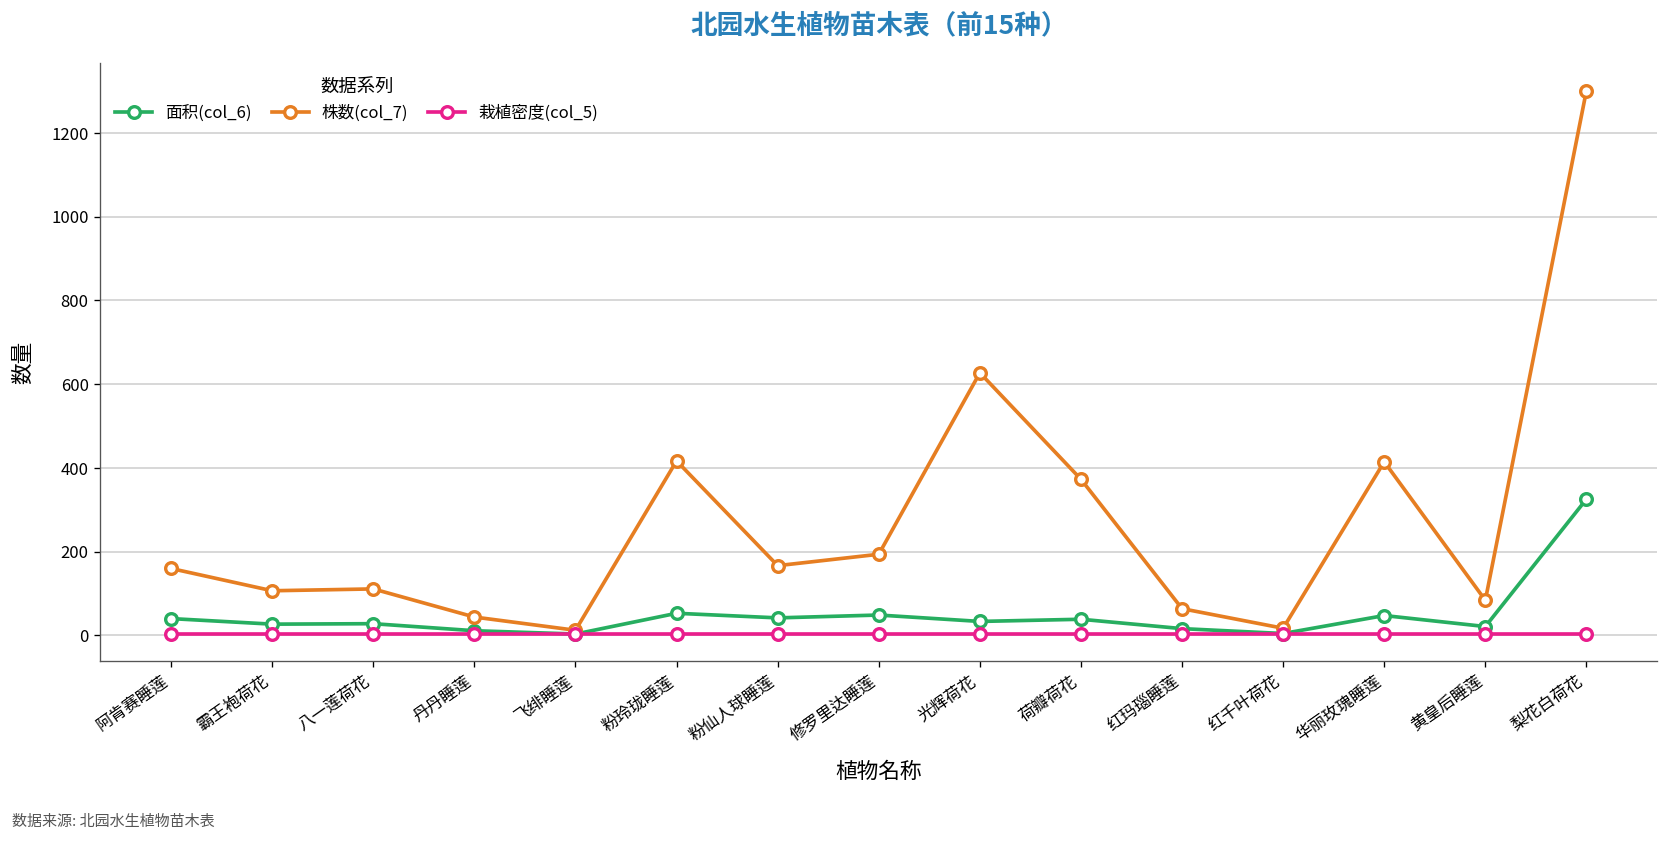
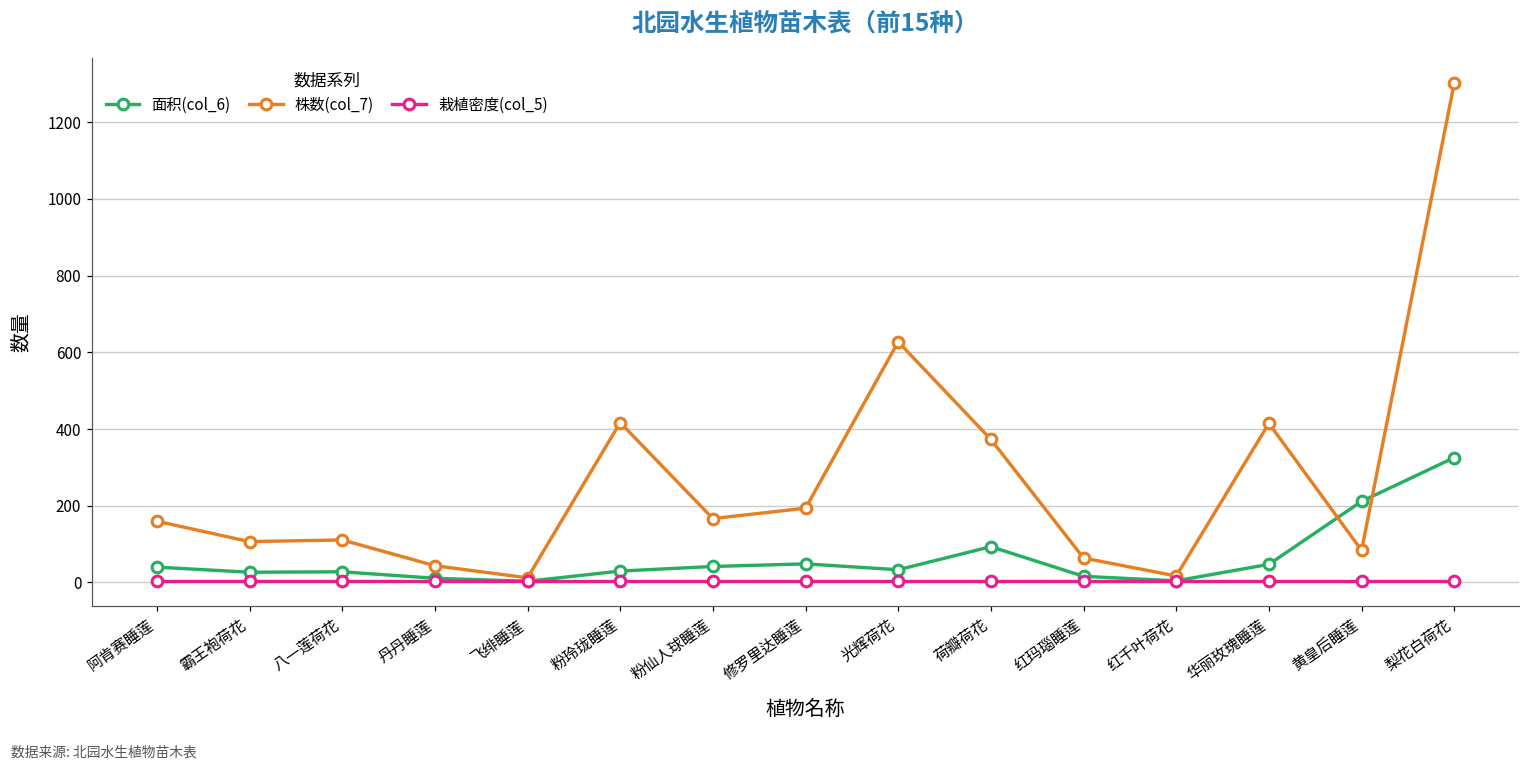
面积(col_6), 粉玲珑睡莲: 50 -> 30
面积(col_6), 荷瓣荷花: 40 -> 90
面积(col_6), 黄皇后睡莲: 20 -> 210
